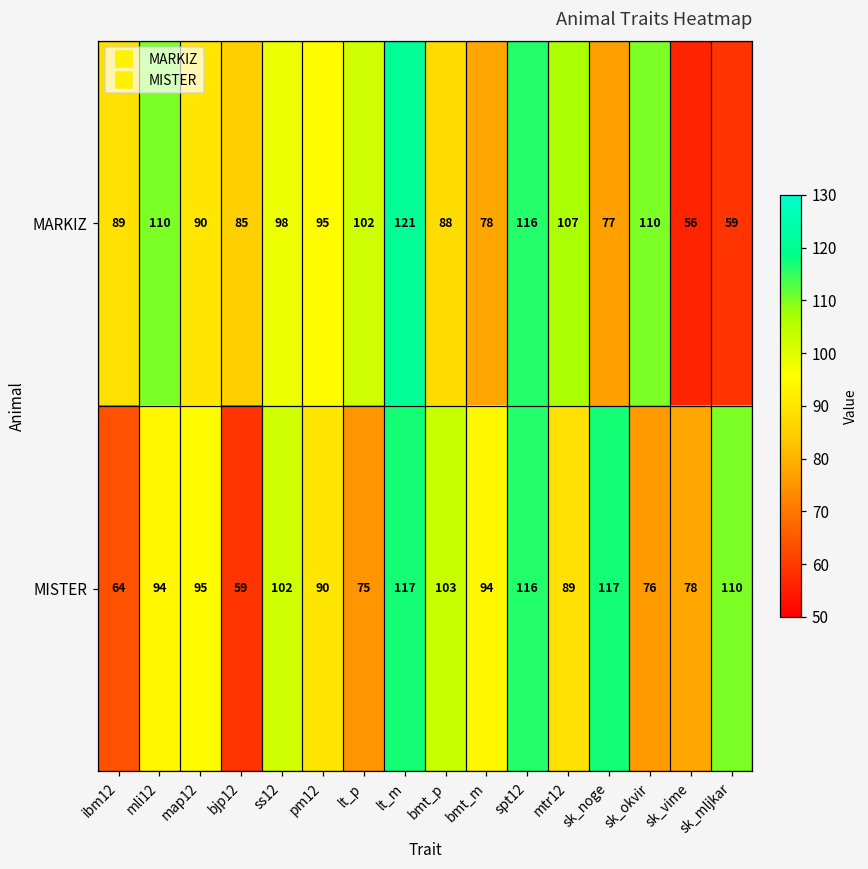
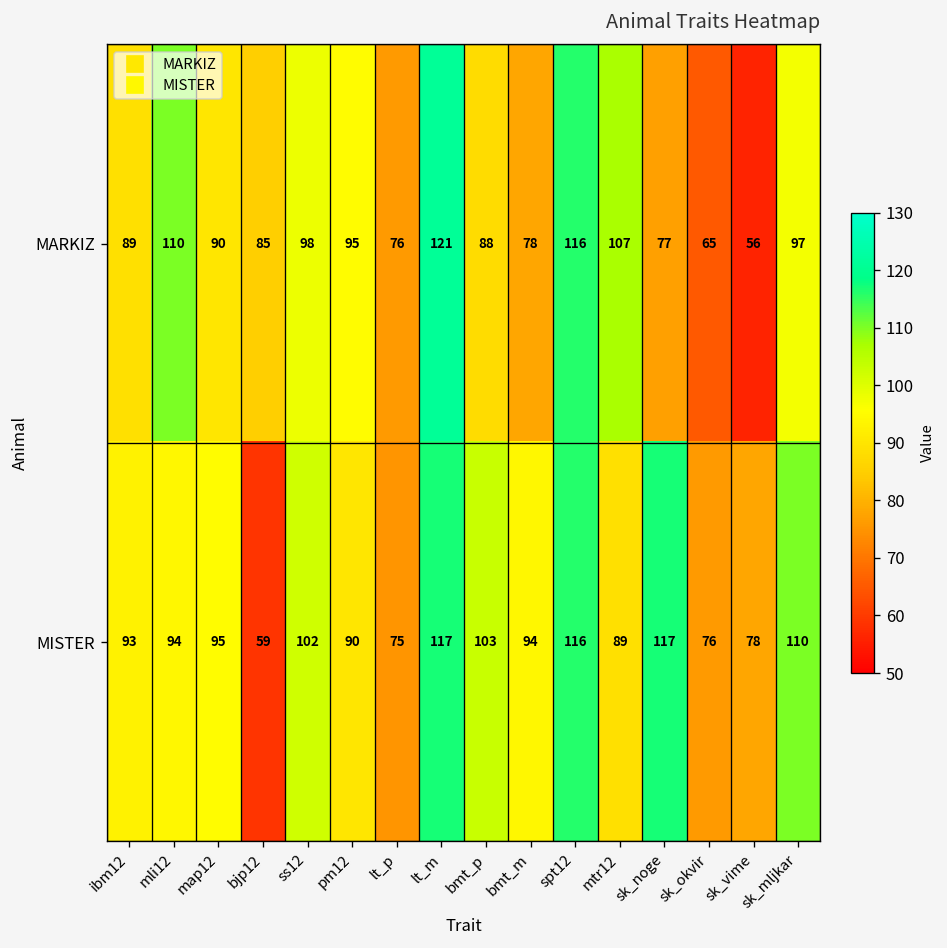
MARKIZ, lt_p: 102 -> 76
MARKIZ, sk_okvir: 110 -> 65
MARKIZ, sk_mljkar: 59 -> 97
MISTER, ibm12: 64 -> 93
